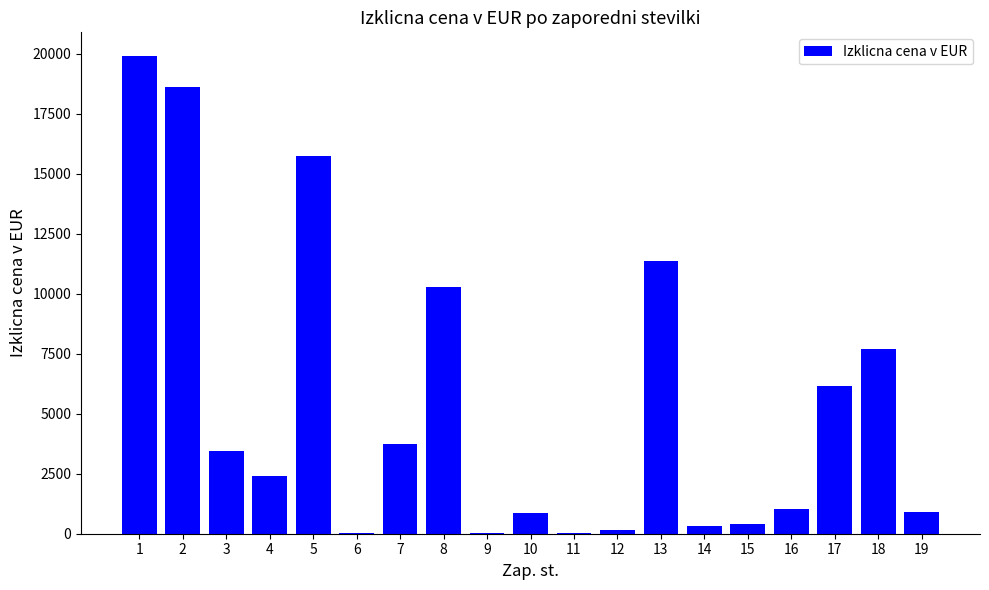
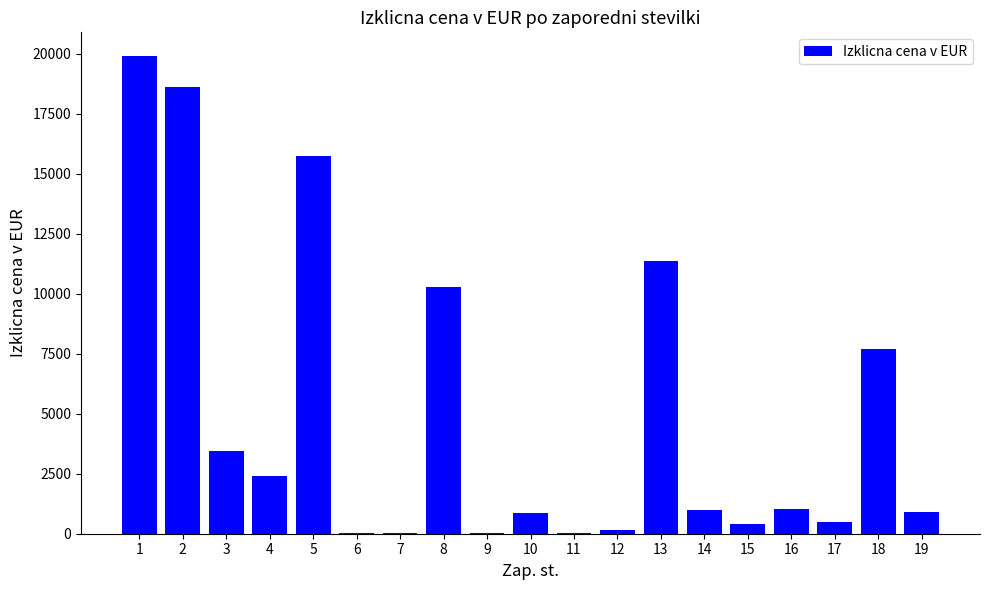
7: 3700 -> 0
14: 300 -> 1000
17: 6100 -> 500
